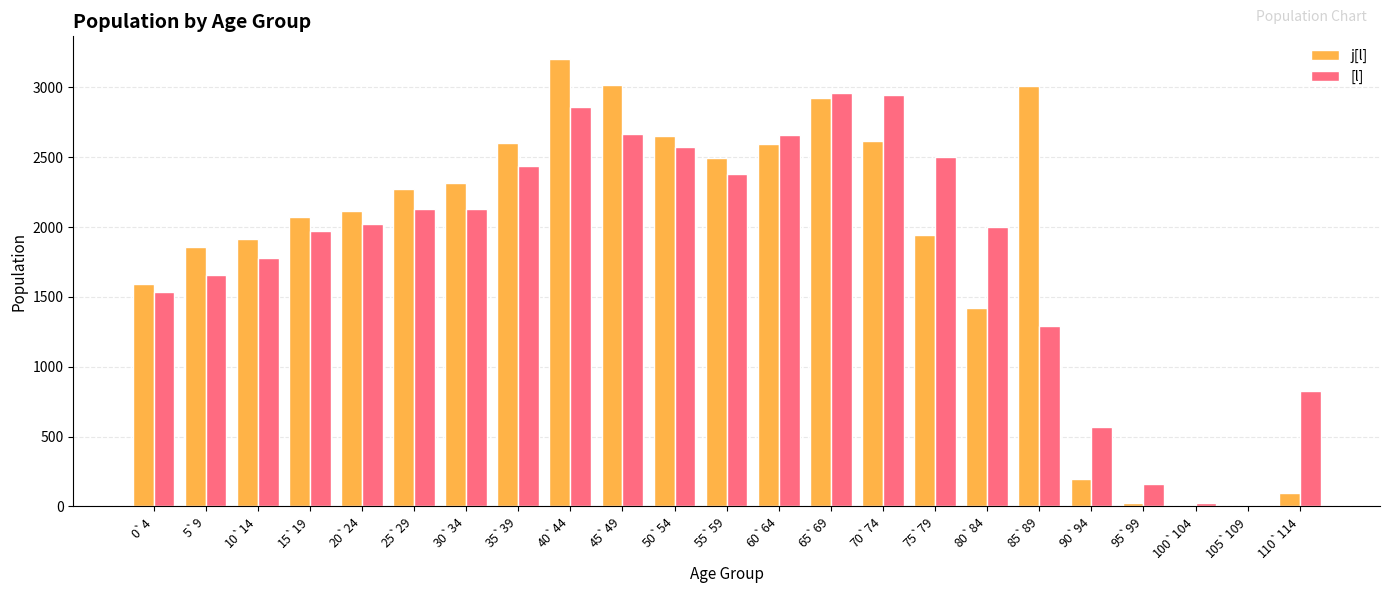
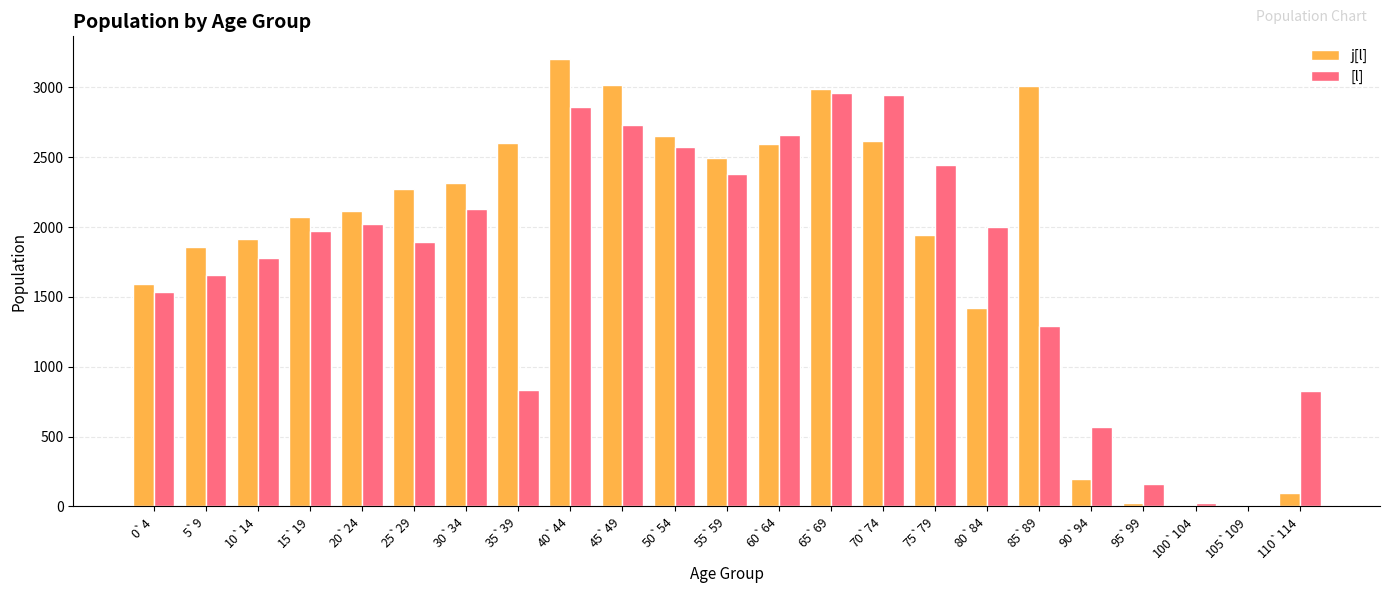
[l], 25`29: 2130 -> 1900
[l], 35`39: 2440 -> 830
[l], 45`49: 2670 -> 2730
j[l], 65`69: 2930 -> 2990
[l], 75`79: 2510 -> 2450
